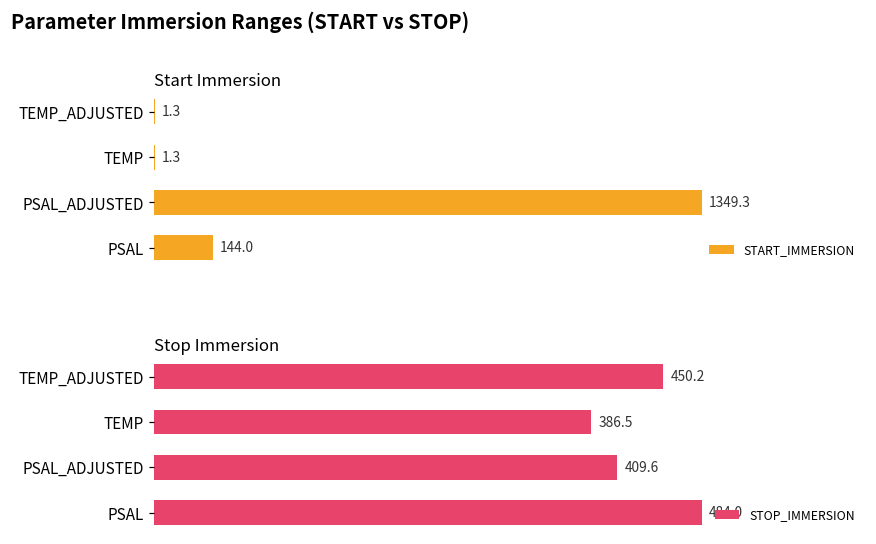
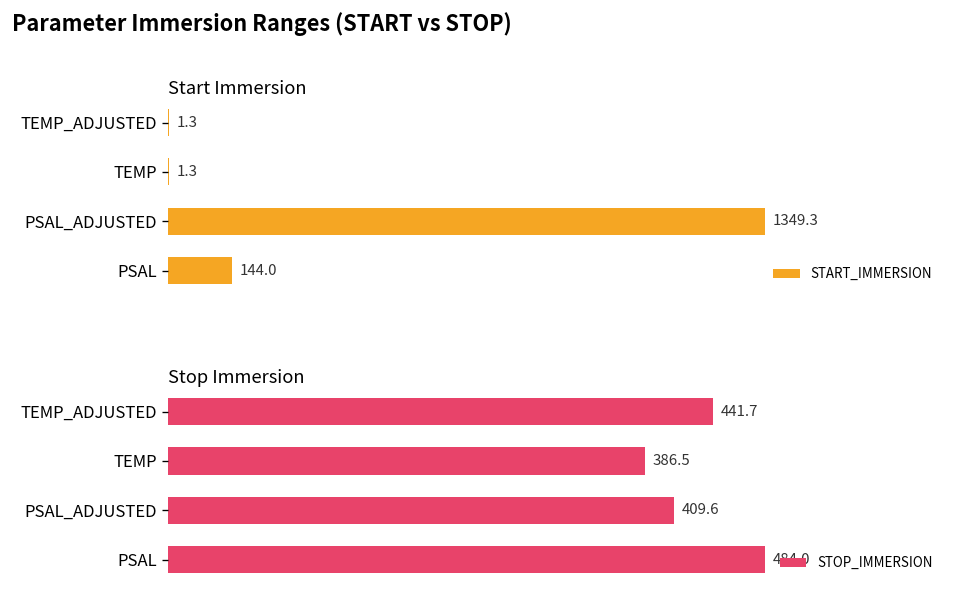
Stop Immersion, TEMP_ADJUSTED: 450.2 -> 441.7
